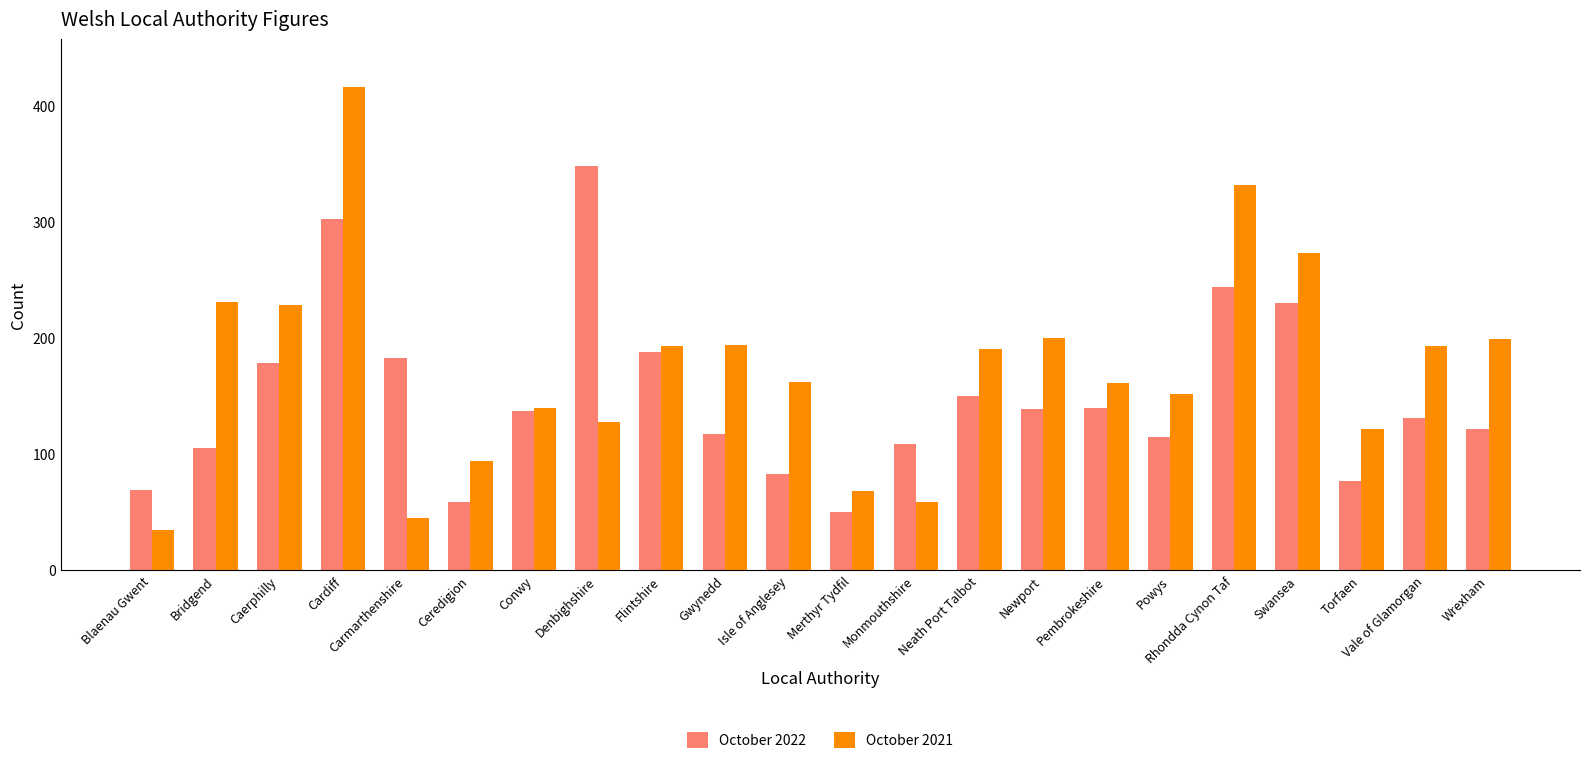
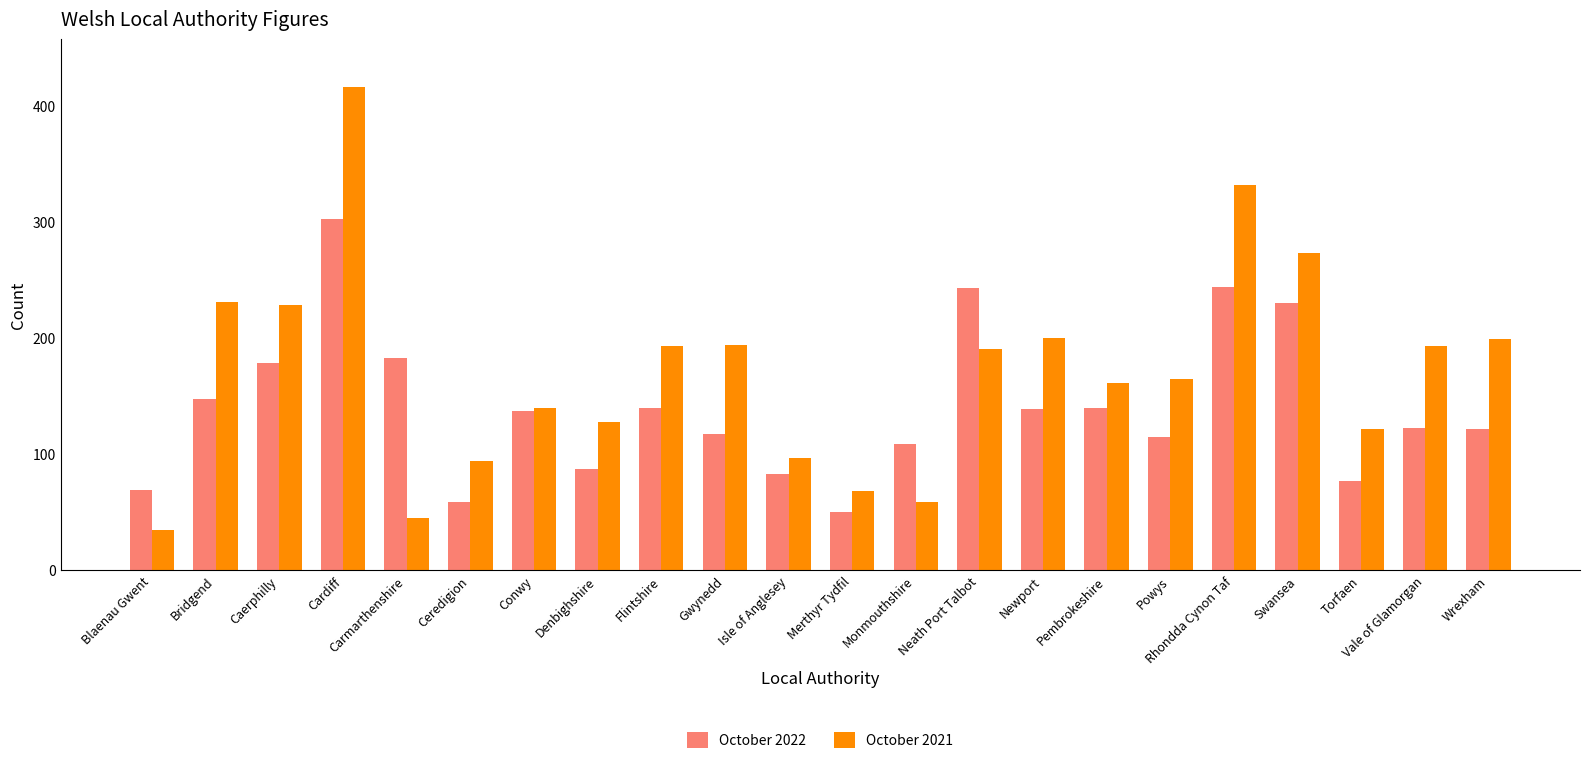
October 2022, Bridgend: 105 -> 148
October 2022, Denbighshire: 348 -> 87
October 2022, Flintshire: 188 -> 140
October 2021, Isle of Anglesey: 162 -> 97
October 2022, Neath Port Talbot: 150 -> 243
October 2021, Powys: 152 -> 165
October 2022, Vale of Glamorgan: 131 -> 123
